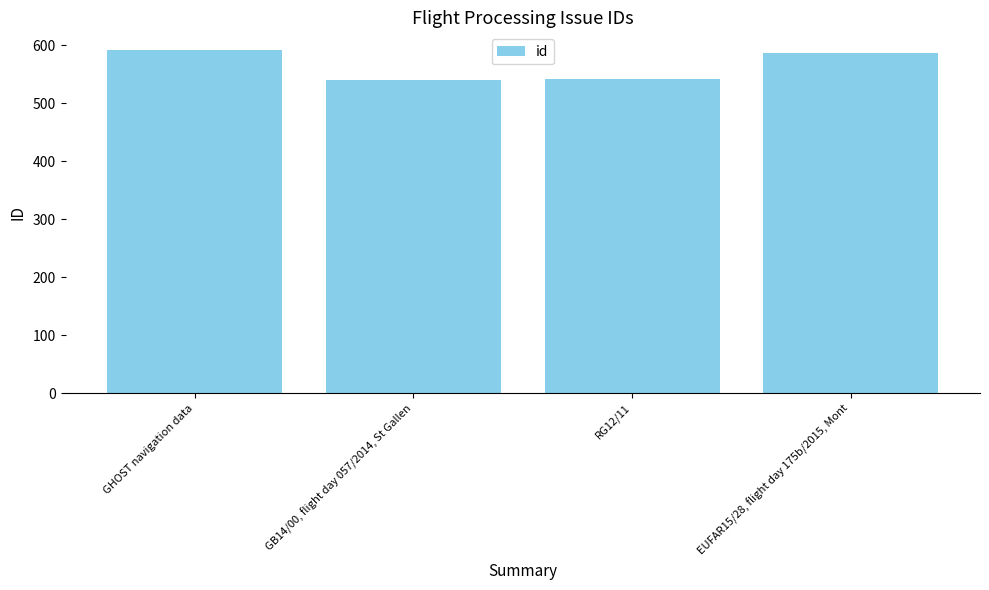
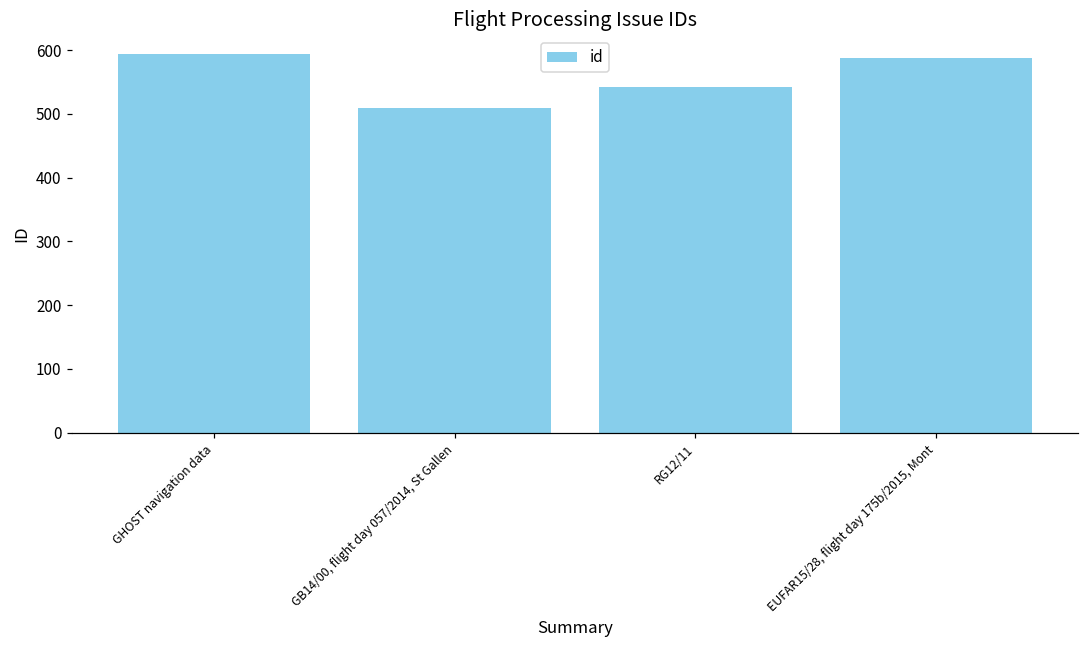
GB14/00, flight day 057/2014, St Gallen: 540 -> 510
